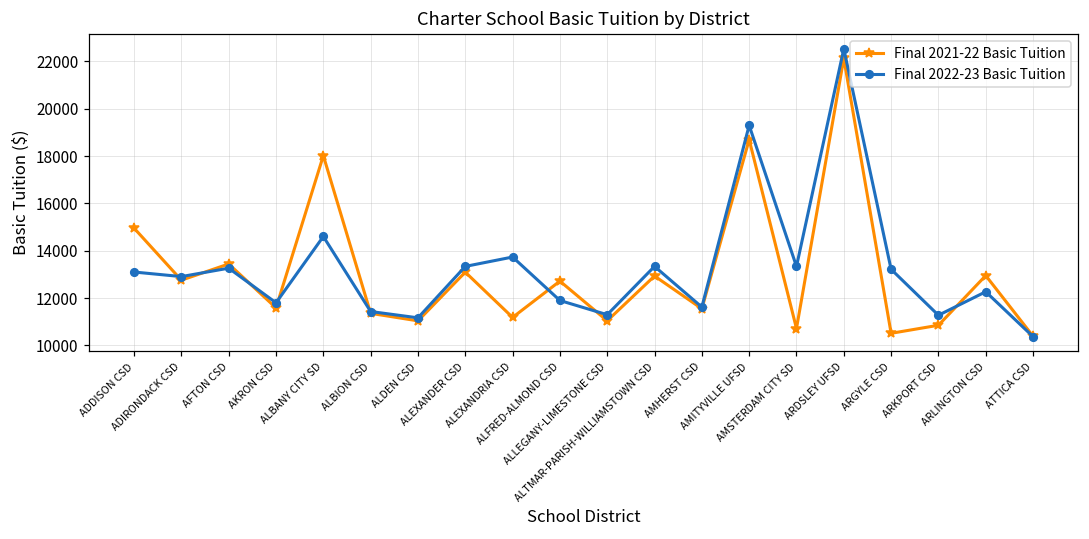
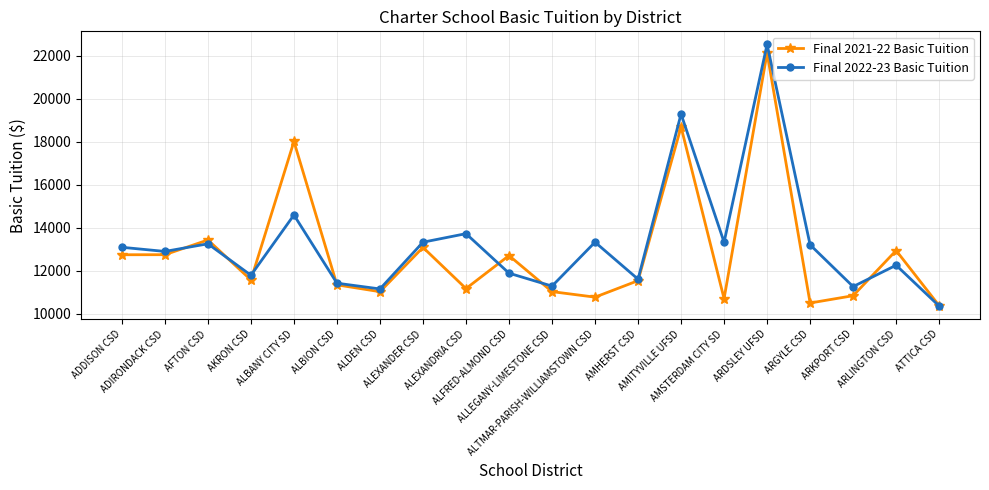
Final 2021-22 Basic Tuition, ADDISON CSD: 15000 -> 12800
Final 2021-22 Basic Tuition, ALTMAR-PARISH-WILLIAMSTOWN CSD: 12900 -> 10800
